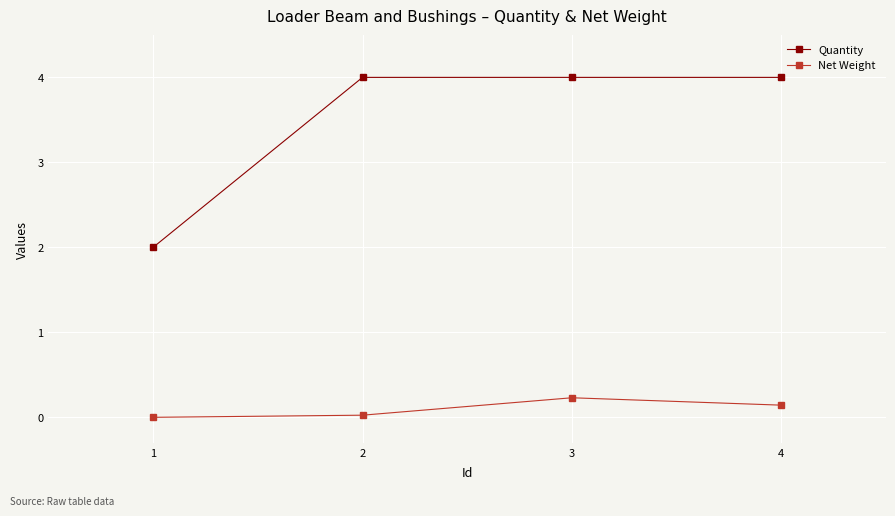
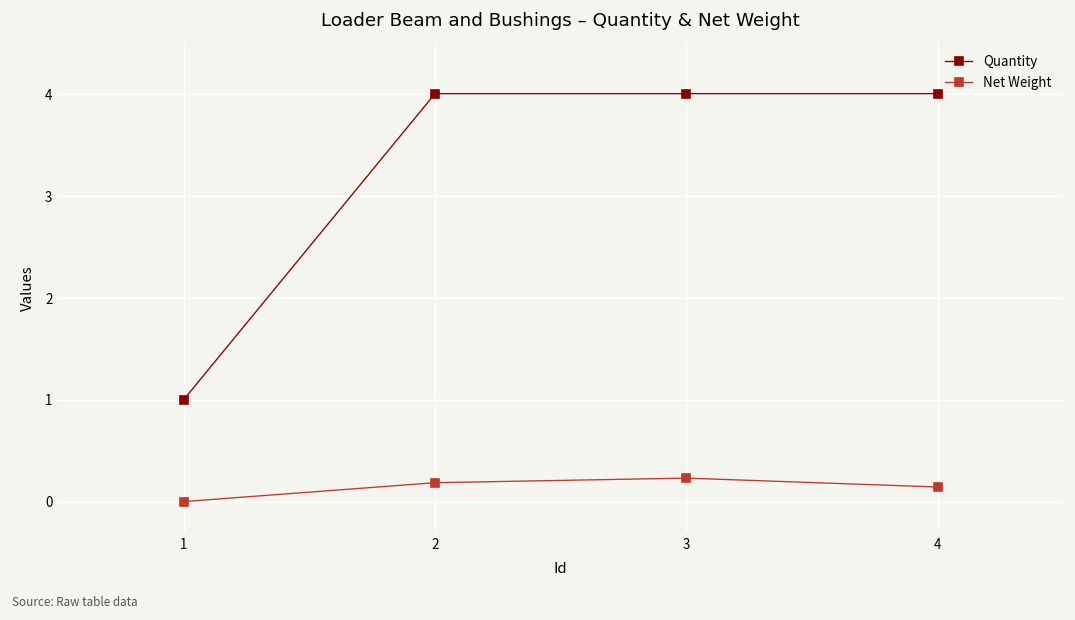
Quantity, 1: 2 -> 1
Net Weight, 2: 0.0 -> 0.2
